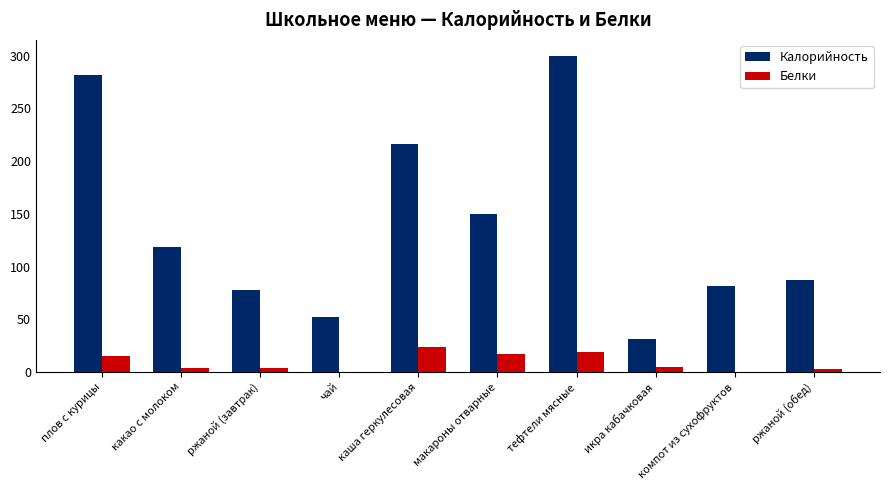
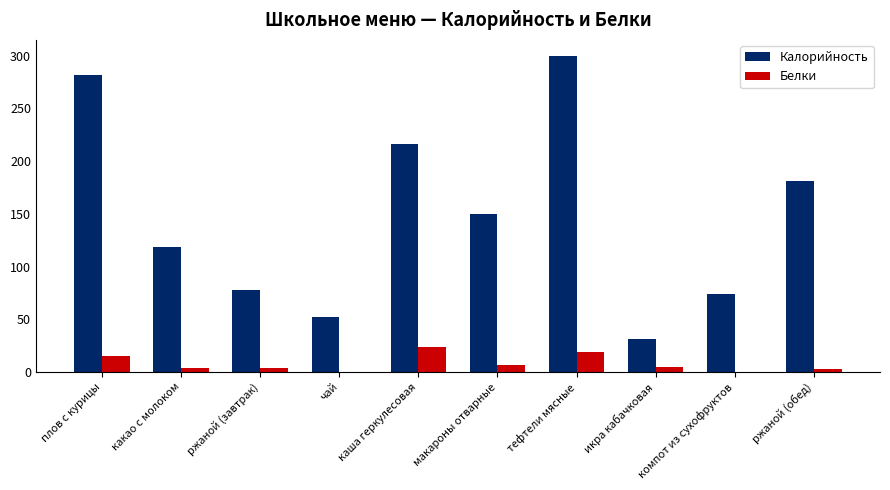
Белки, макароны отварные: 17 -> 7
Калорийность, компот из сухофруктов: 82 -> 74
Калорийность, ржаной (обед): 87 -> 181
